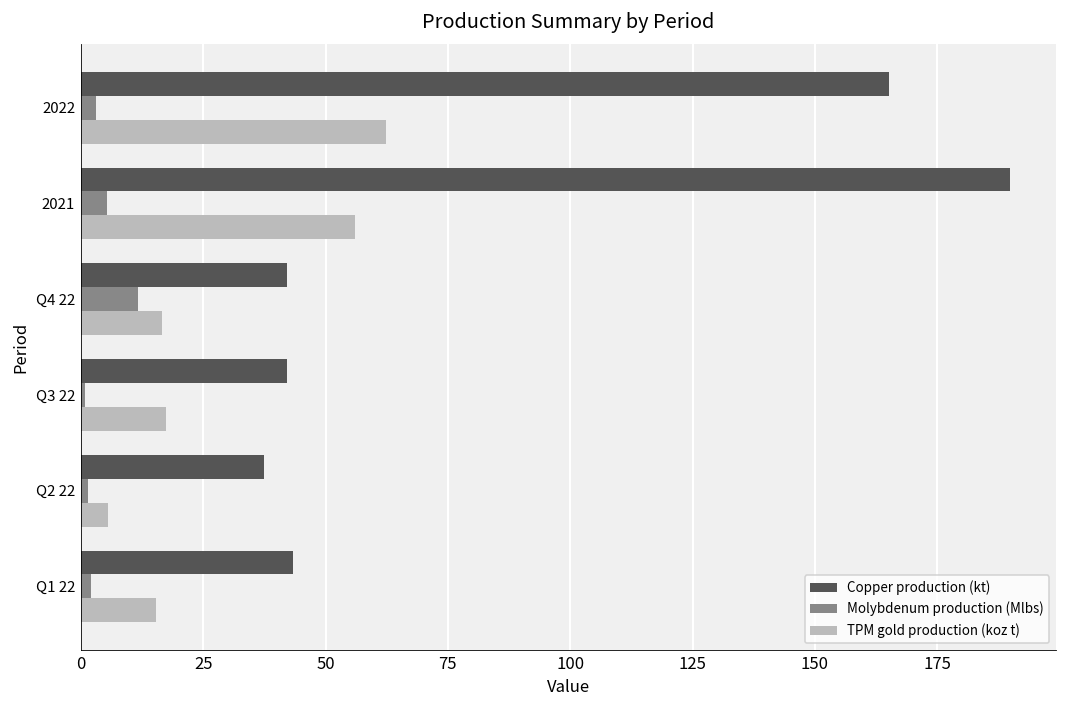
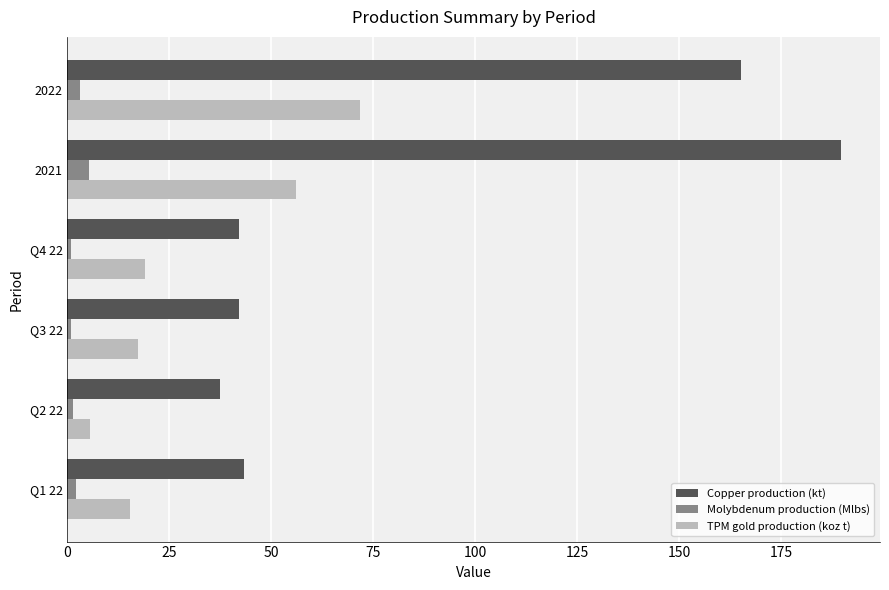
TPM gold production (koz t), 2022: 62 -> 72
Molybdenum production (Mlbs), Q4 22: 12 -> 1
TPM gold production (koz t), Q4 22: 17 -> 19
